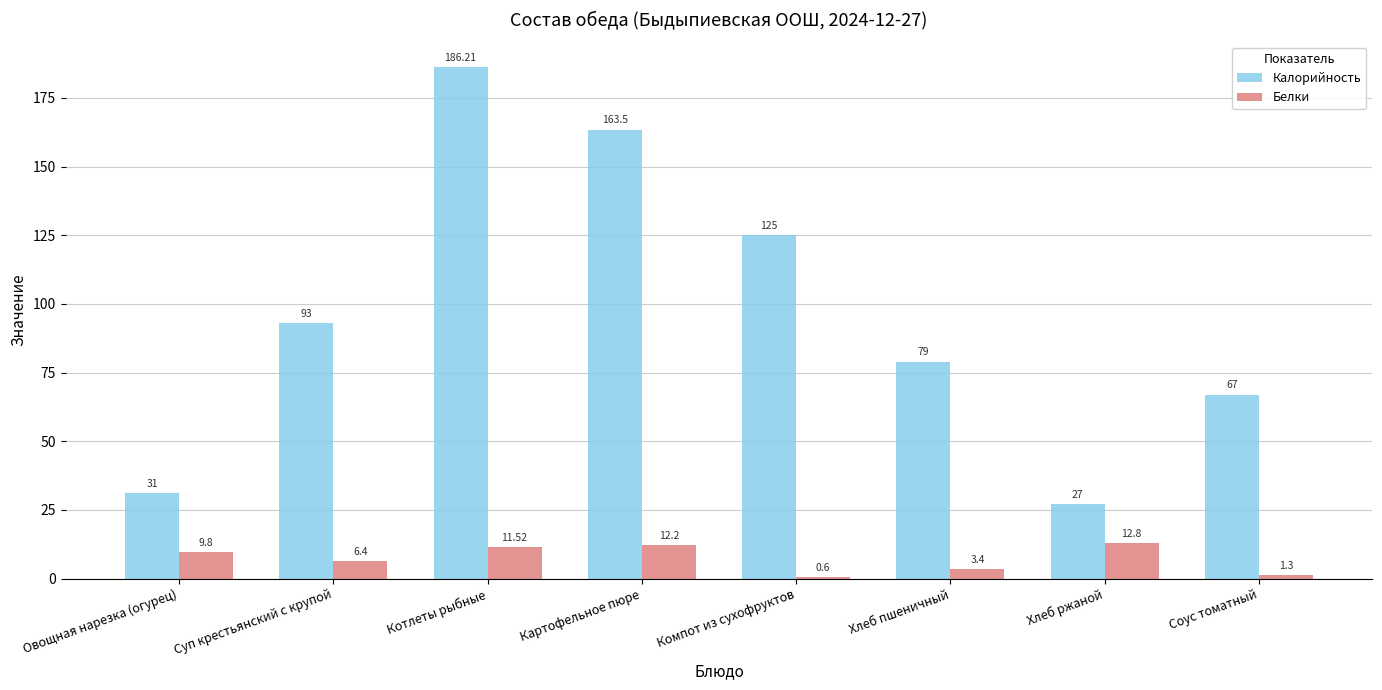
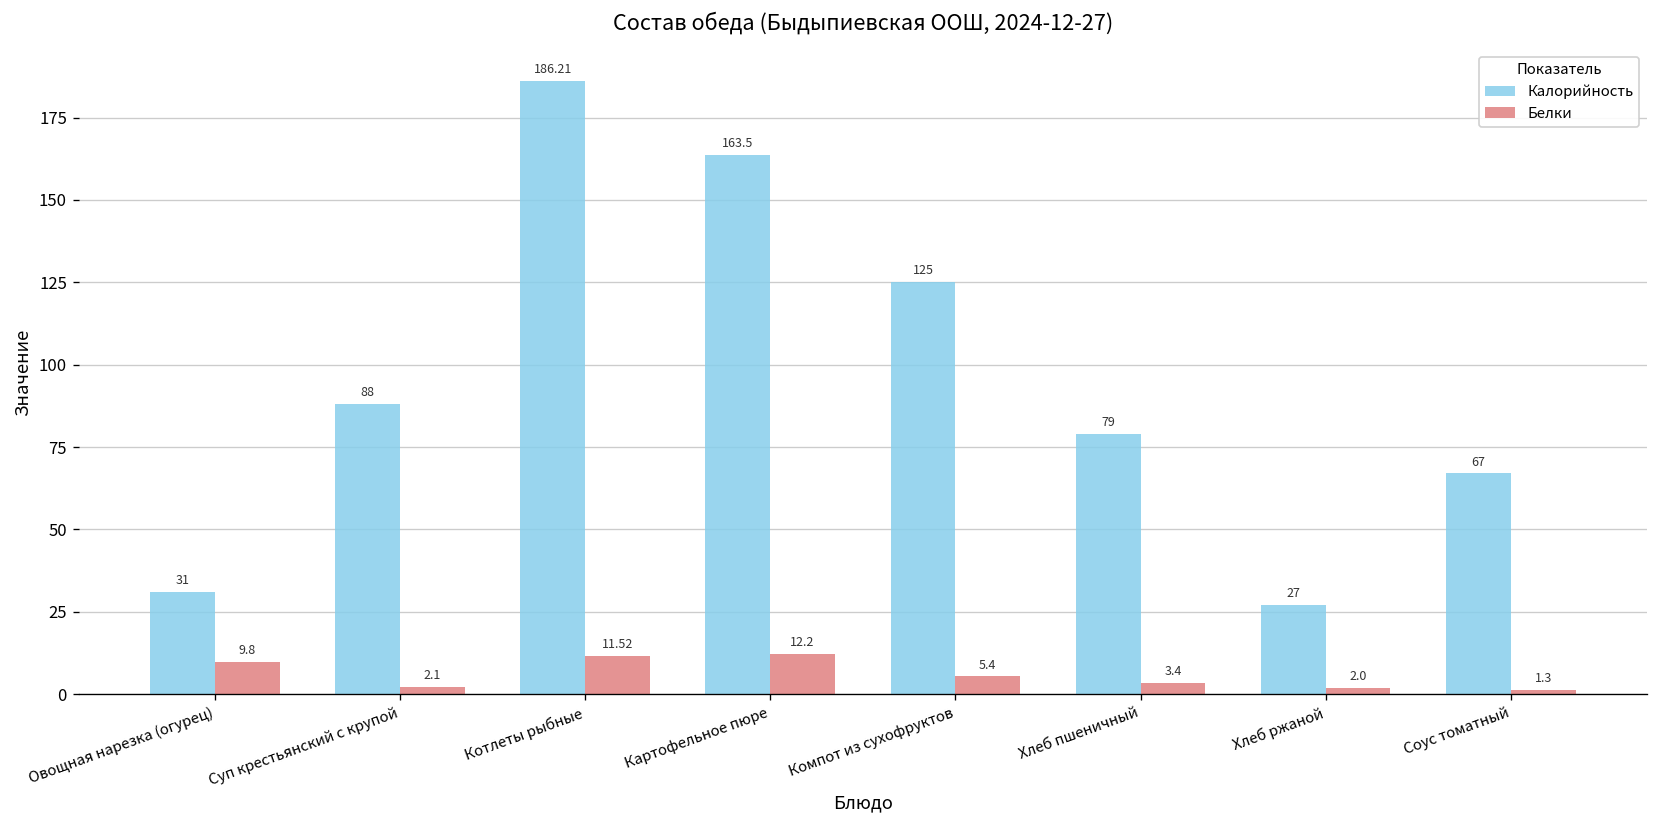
Калорийность, Суп крестьянский с крупой: 93 -> 88
Белки, Суп крестьянский с крупой: 6.4 -> 2.1
Белки, Компот из сухофруктов: 0.6 -> 5.4
Белки, Хлеб ржаной: 12.8 -> 2.0
